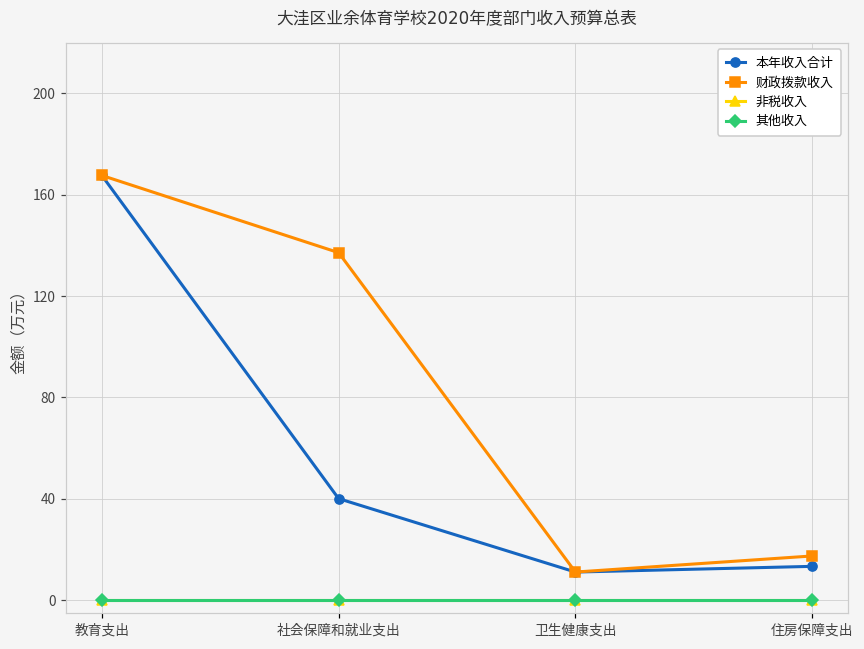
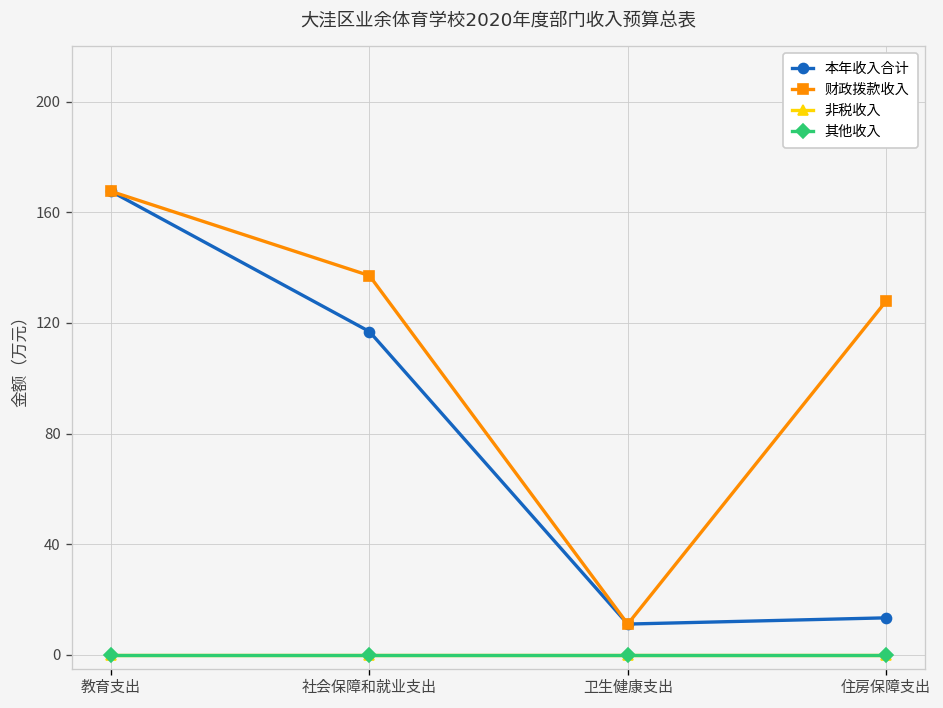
本年收入合计, 社会保障和就业支出: 40 -> 117
财政拨款收入, 住房保障支出: 18 -> 128
